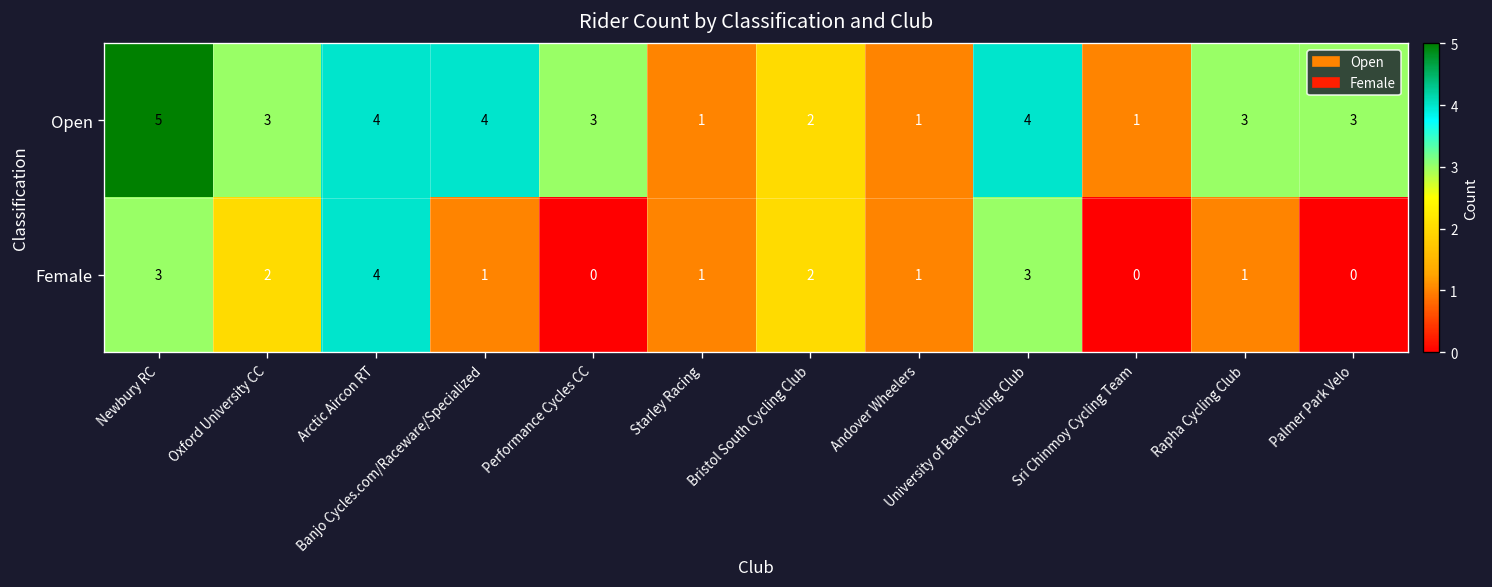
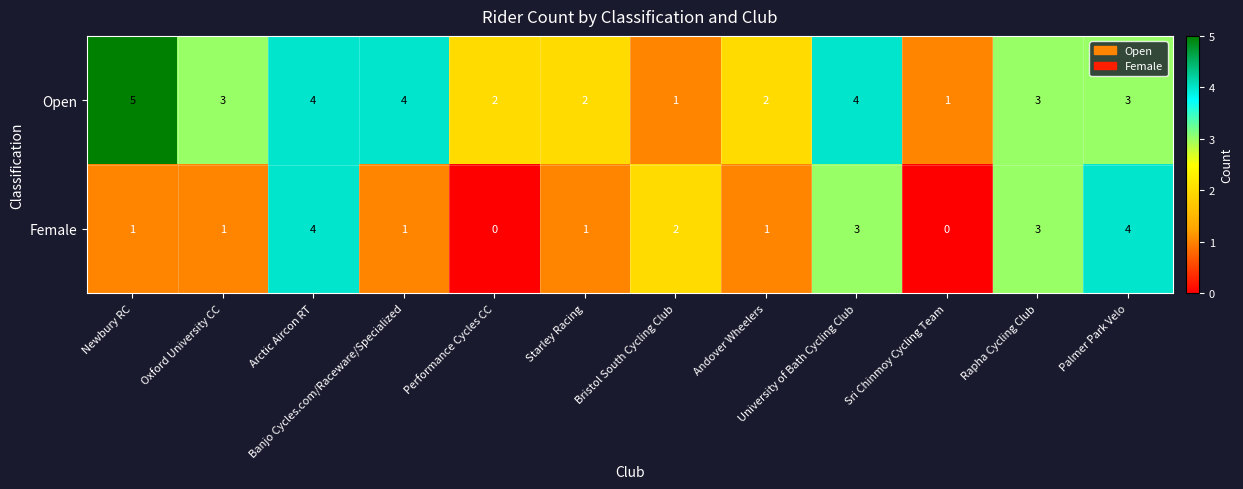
Open, Performance Cycles CC: 3 -> 2
Open, Starley Racing: 1 -> 2
Open, Bristol South Cycling Club: 2 -> 1
Open, Andover Wheelers: 1 -> 2
Female, Newbury RC: 3 -> 1
Female, Oxford University CC: 2 -> 1
Female, Rapha Cycling Club: 1 -> 3
Female, Palmer Park Velo: 0 -> 4
